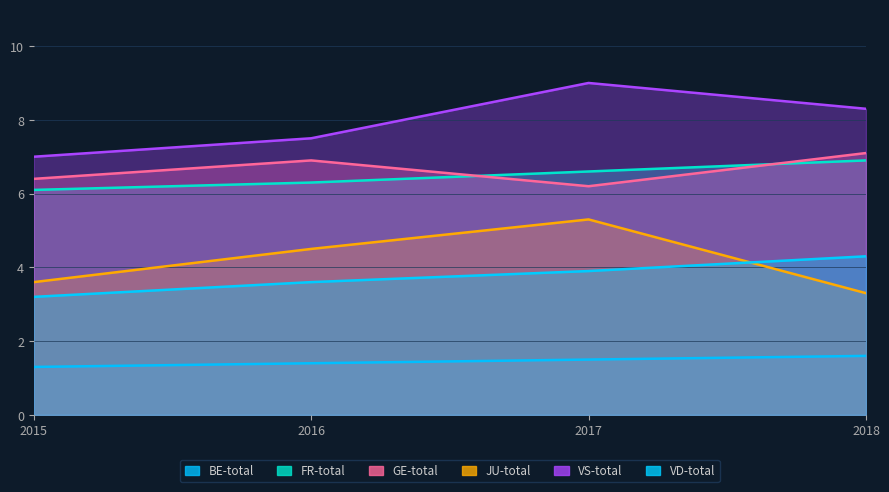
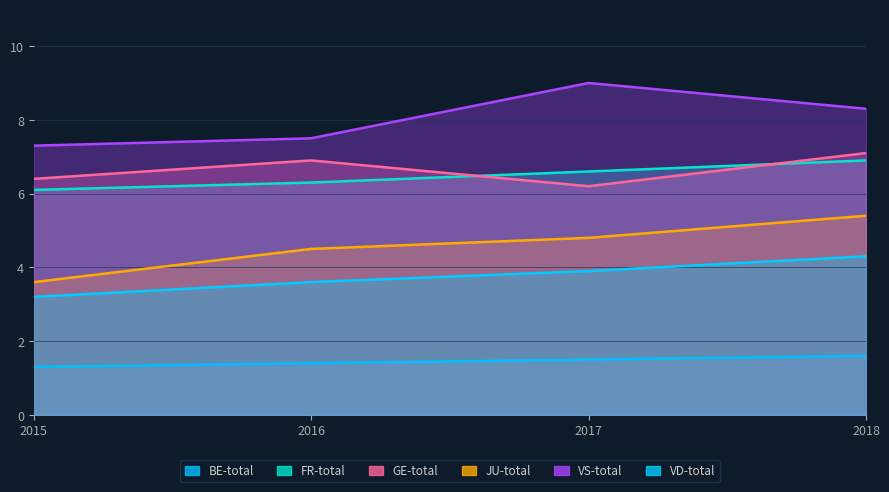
VS-total, 2015: 7.0 -> 7.3
JU-total, 2017: 5.3 -> 4.8
JU-total, 2018: 3.3 -> 5.4
